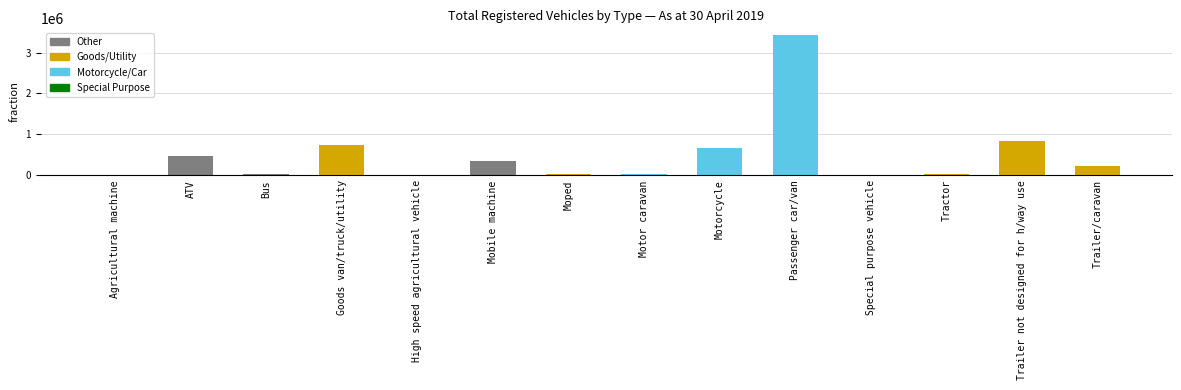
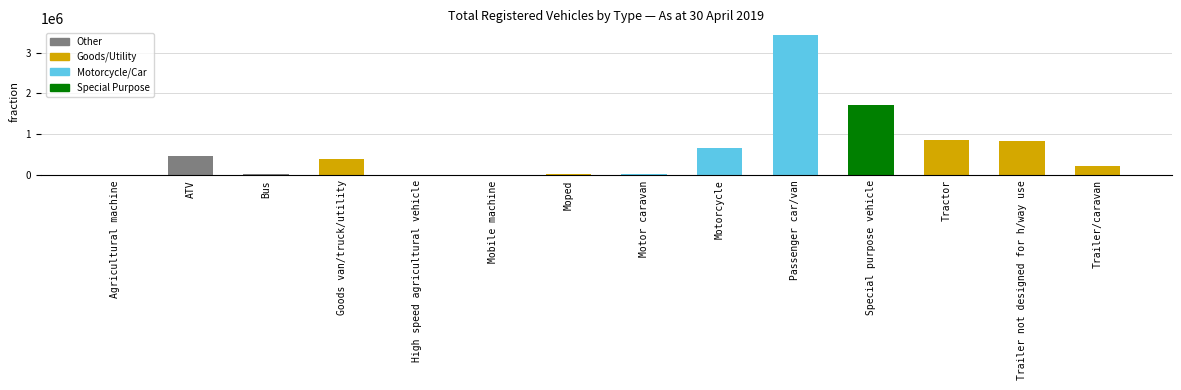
Goods van/truck/utility: 700000 -> 400000
Mobile machine: 300000 -> 0
Special purpose vehicle: 0 -> 1700000
Tractor: 0 -> 900000
